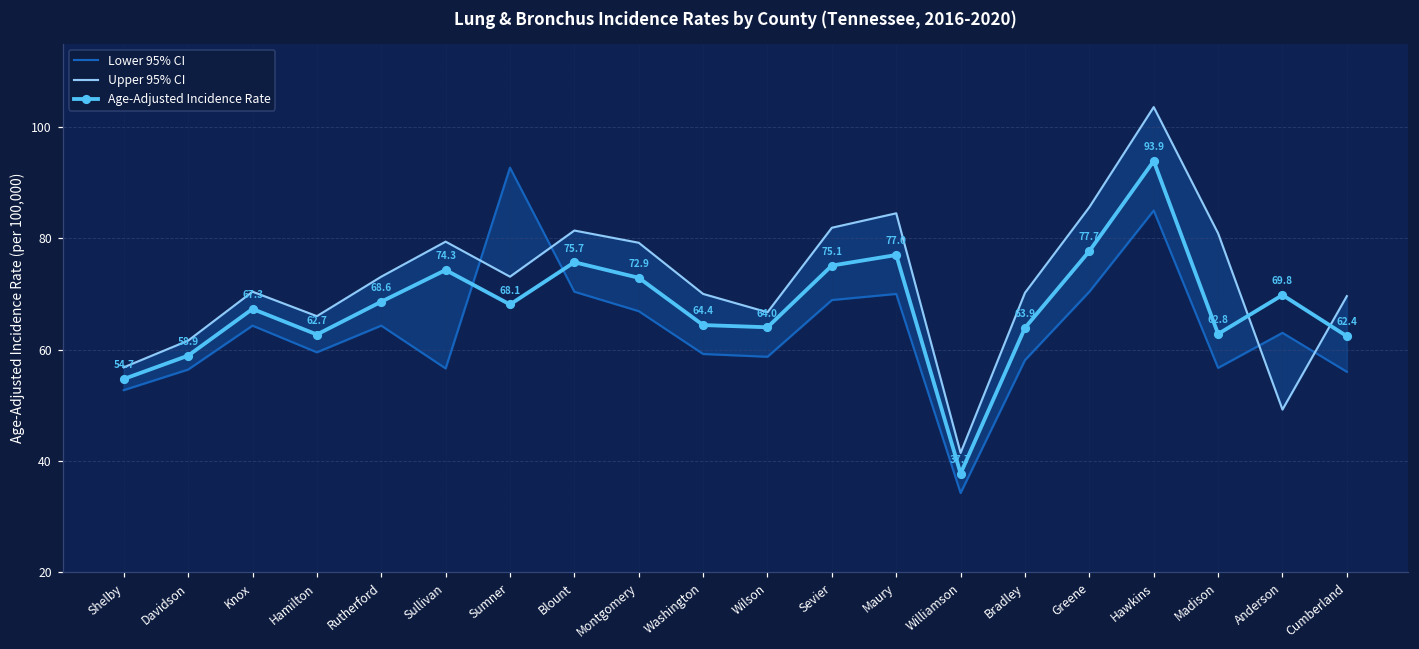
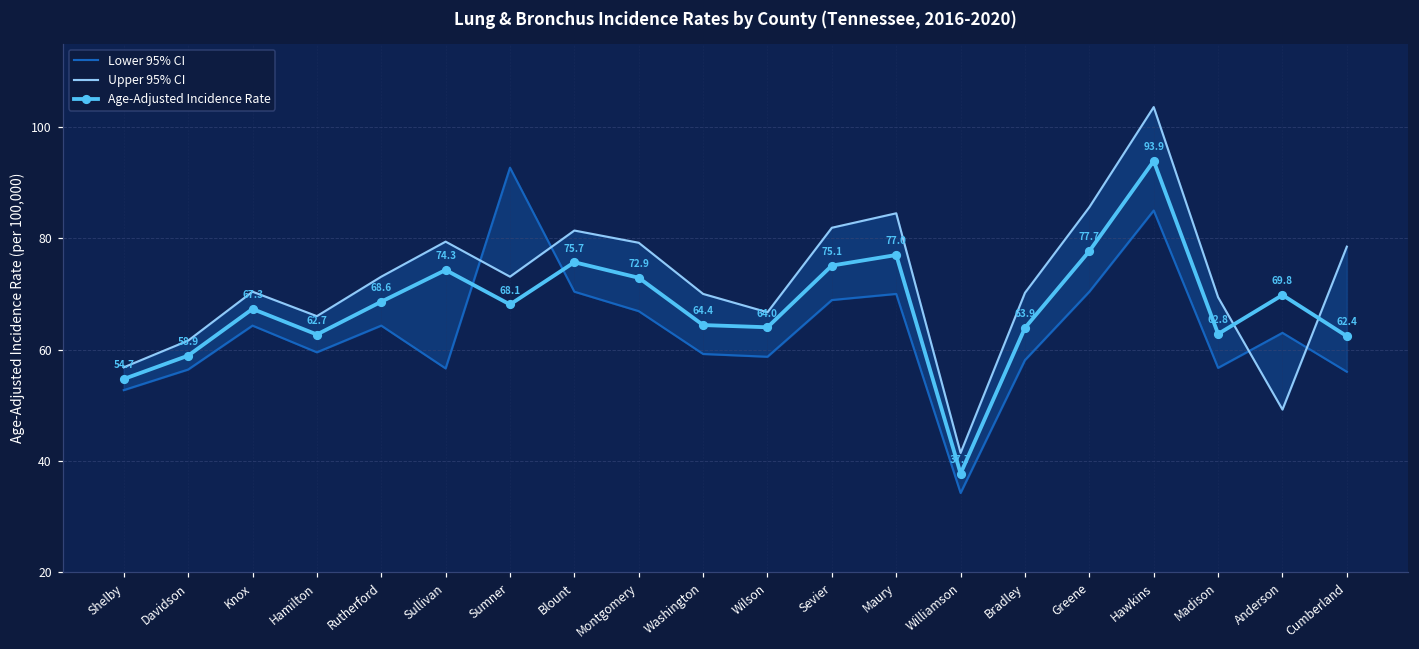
Upper 95% CI, Madison: 81 -> 69
Upper 95% CI, Cumberland: 70 -> 79
